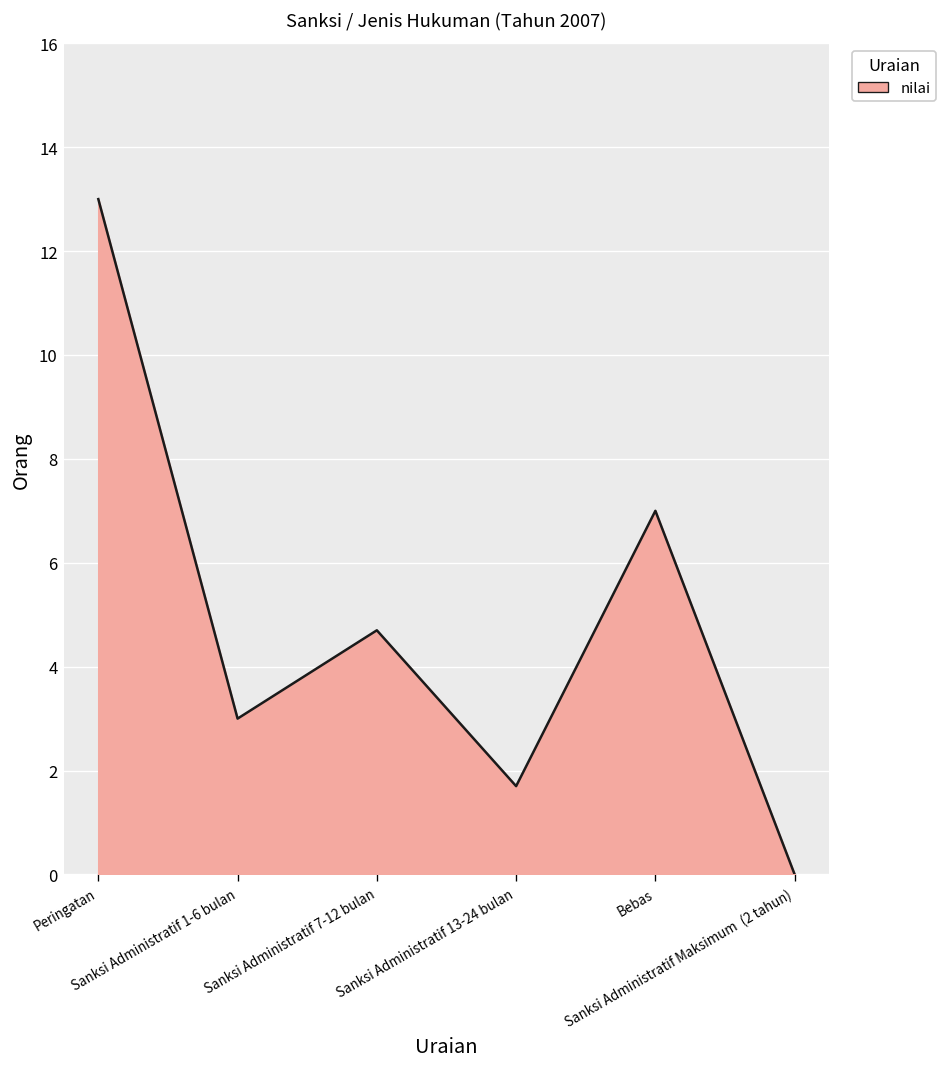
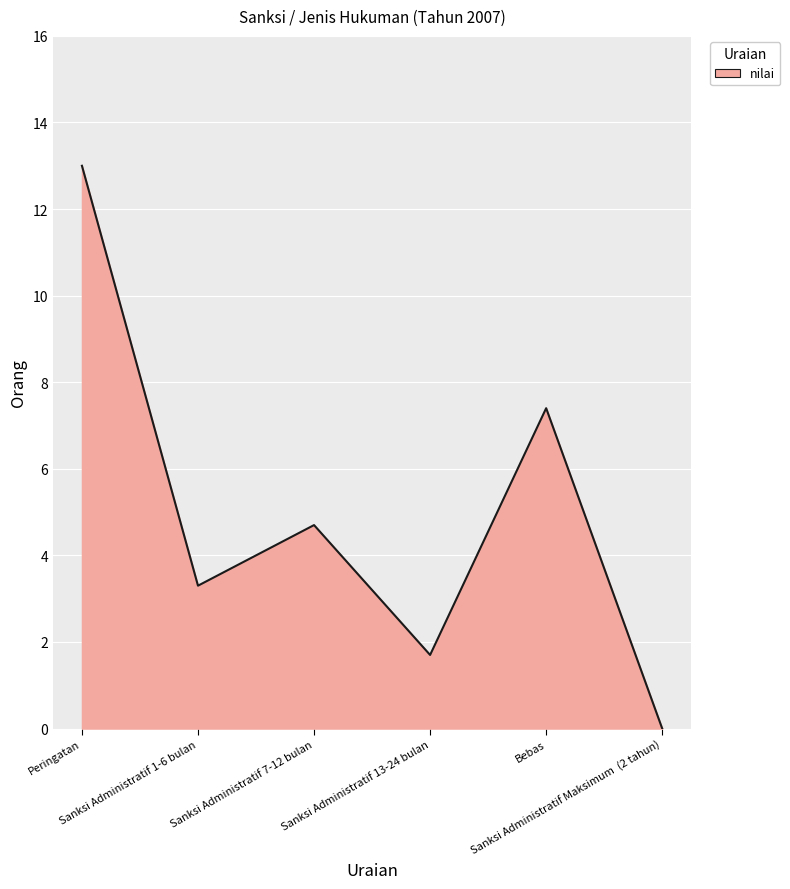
Sanksi Administratif 1-6 bulan: 3.0 -> 3.3
Bebas: 7.0 -> 7.4
